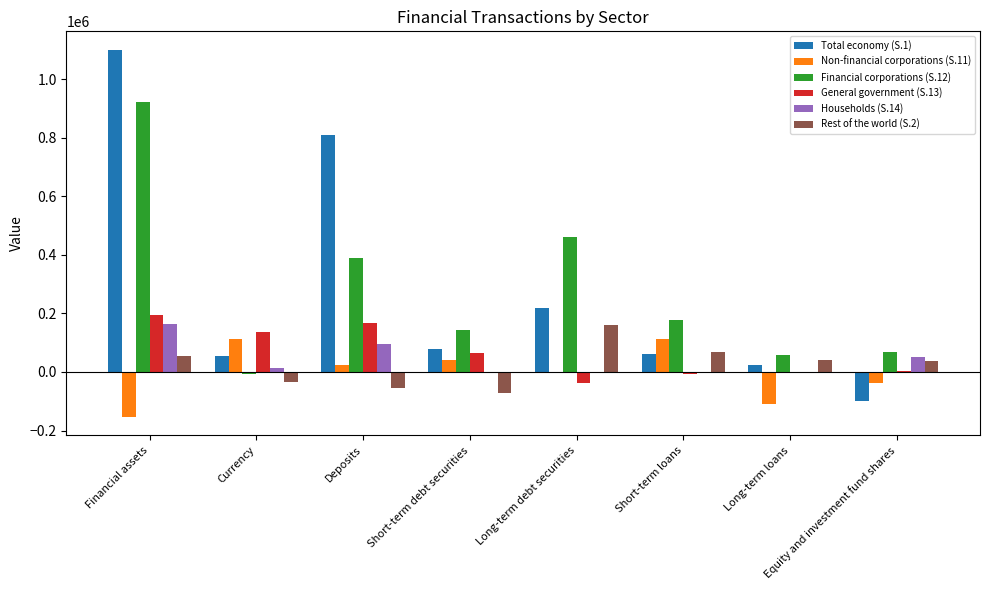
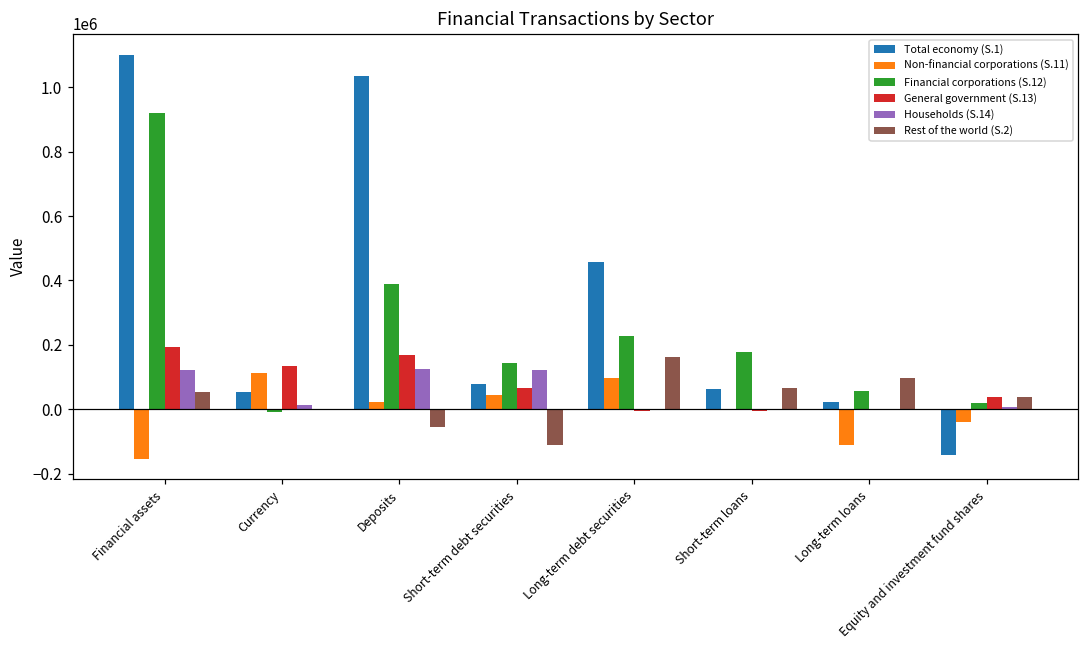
Households (S.14), Financial assets: 160000 -> 120000
Rest of the world (S.2), Currency: -40000 -> 0
Total economy (S.1), Deposits: 810000 -> 1030000
Households (S.14), Deposits: 100000 -> 130000
Households (S.14), Short-term debt securities: 0 -> 120000
Rest of the world (S.2), Short-term debt securities: -70000 -> -110000
Total economy (S.1), Long-term debt securities: 220000 -> 460000
Non-financial corporations (S.11), Long-term debt securities: 0 -> 100000
Financial corporations (S.12), Long-term debt securities: 460000 -> 230000
General government (S.13), Long-term debt securities: -40000 -> -10000
Non-financial corporations (S.11), Short-term loans: 110000 -> 0
Rest of the world (S.2), Long-term loans: 40000 -> 100000
Total economy (S.1), Equity and investment fund shares: -100000 -> -140000
Financial corporations (S.12), Equity and investment fund shares: 70000 -> 20000
General government (S.13), Equity and investment fund shares: 0 -> 40000
Households (S.14), Equity and investment fund shares: 50000 -> 10000
